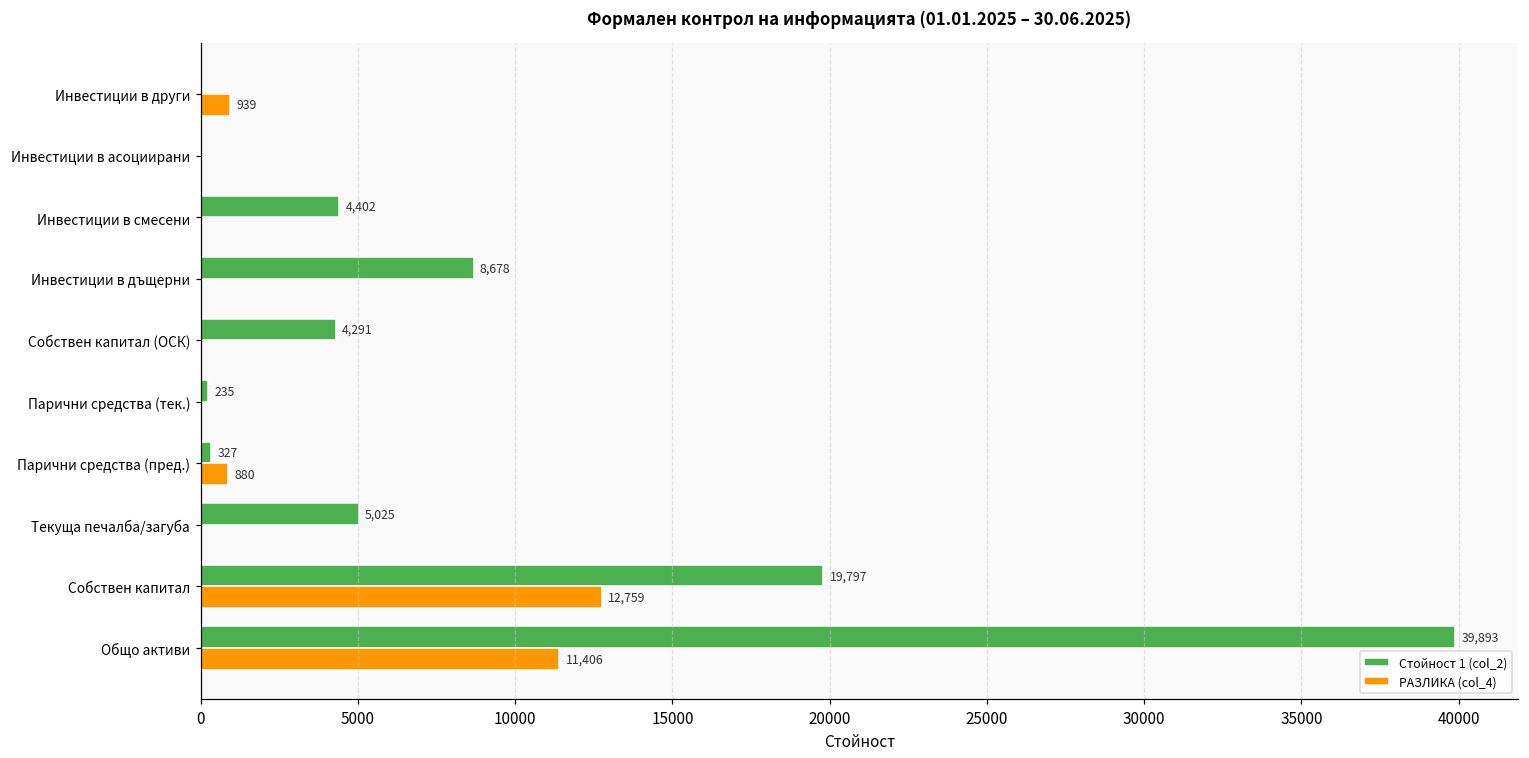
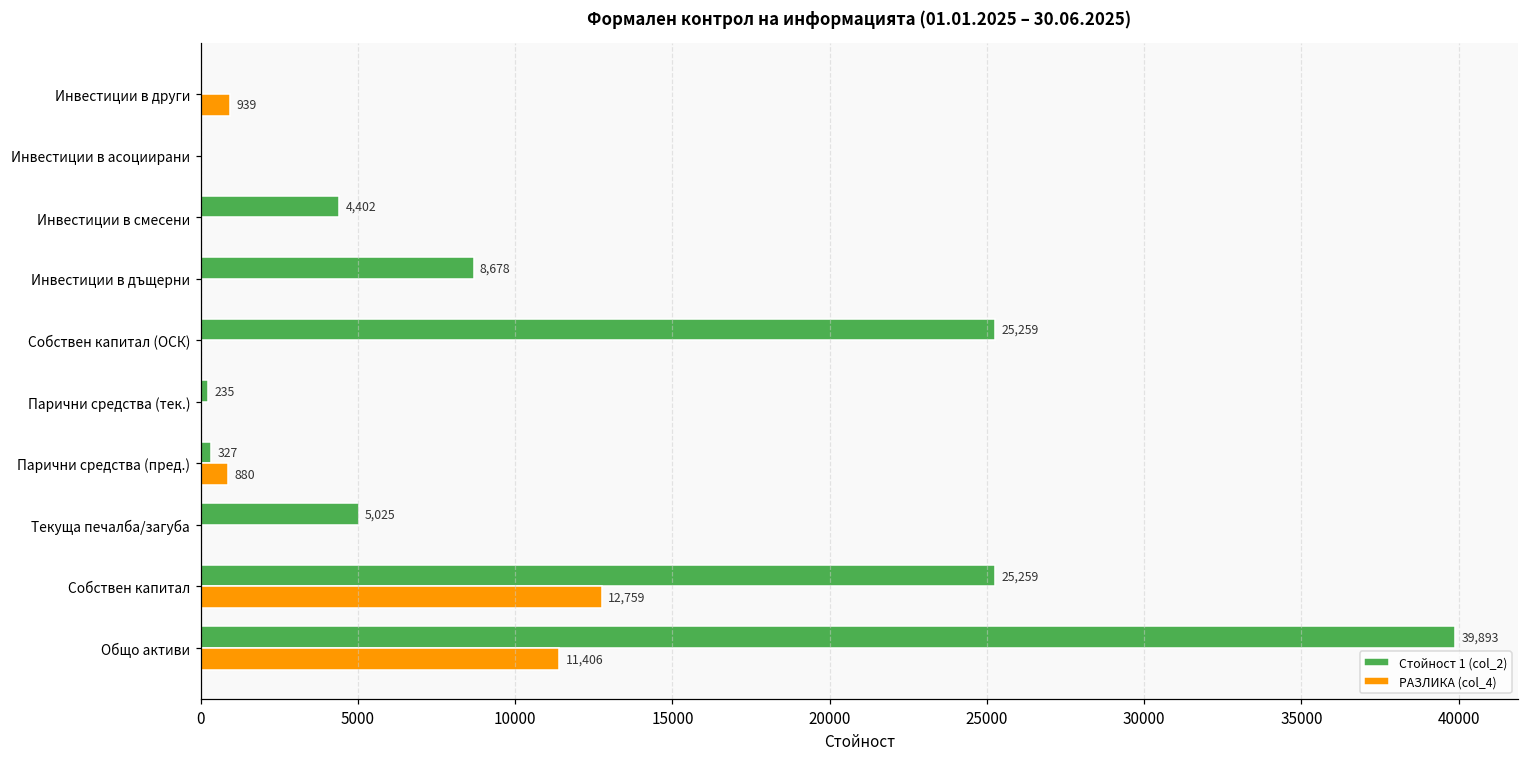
Стойност 1 (col_2), Собствен капитал (ОСК): 4,291 -> 25,259
Стойност 1 (col_2), Собствен капитал: 19,797 -> 25,259
